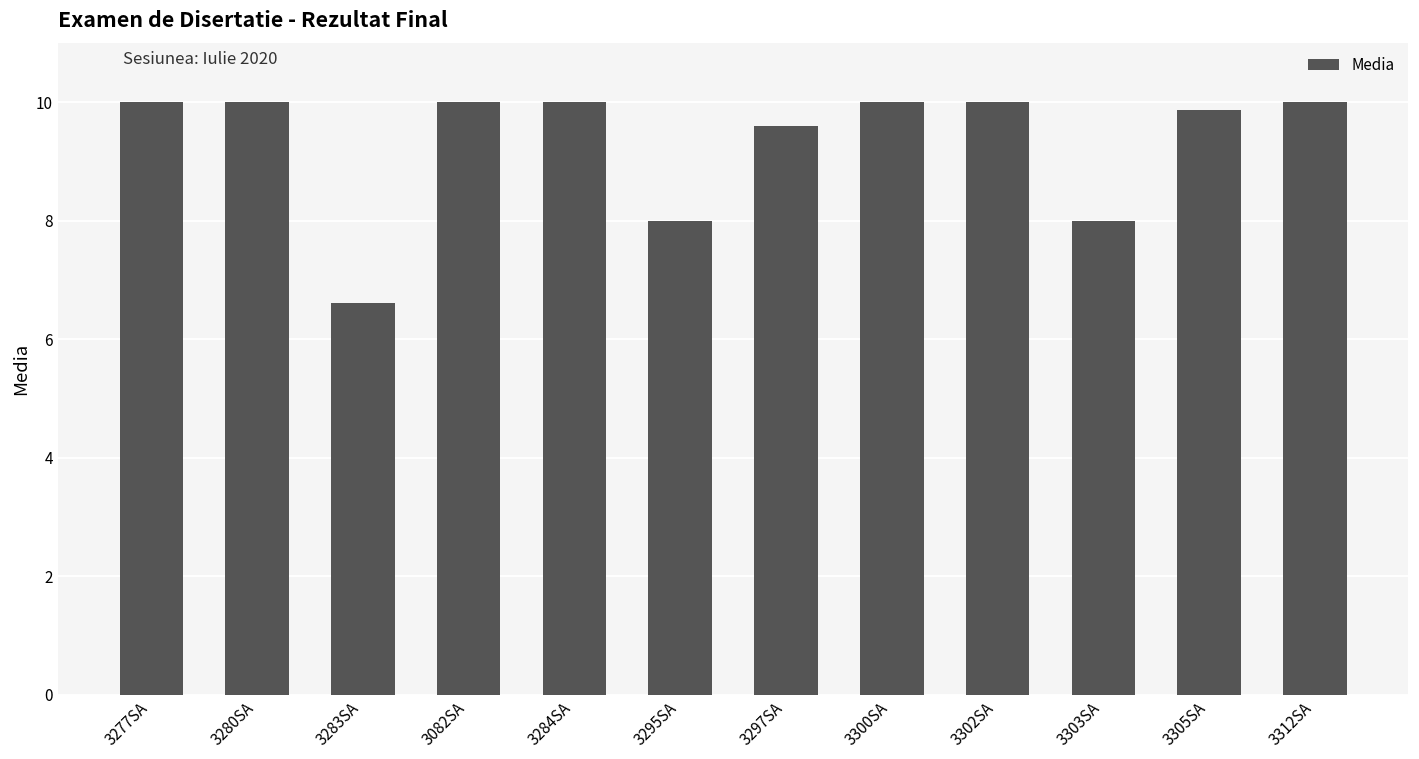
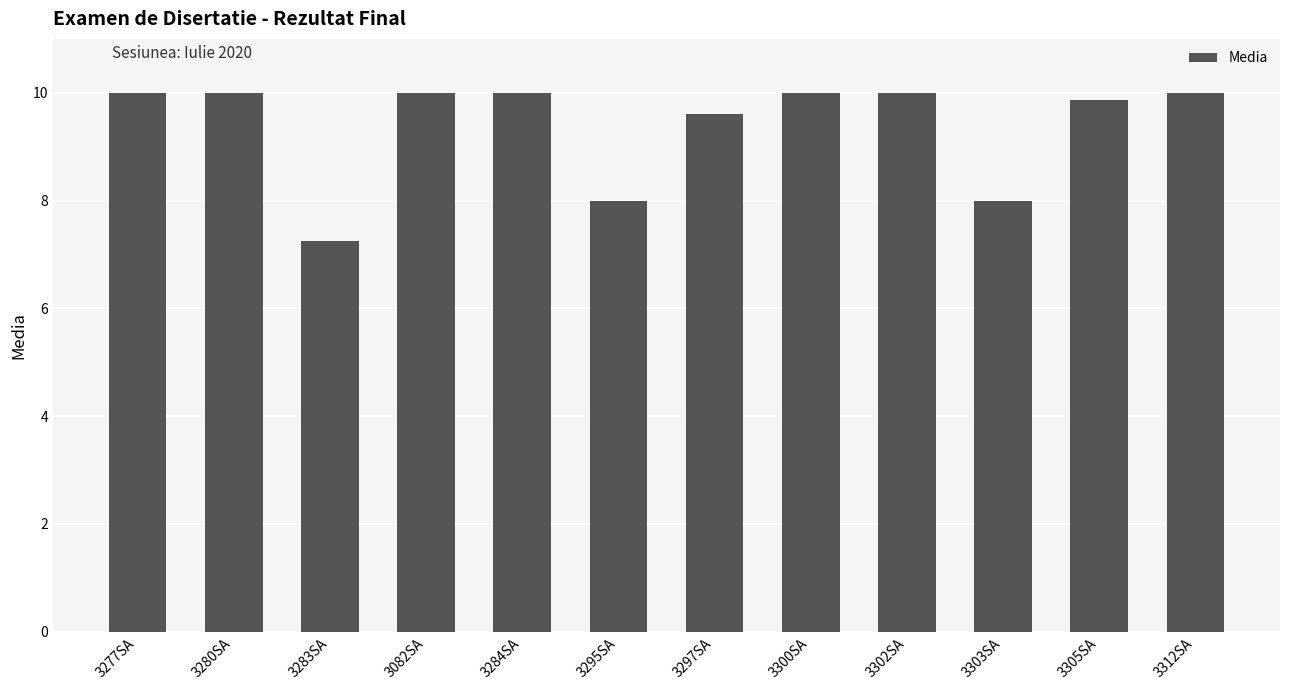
3283SA: 6.6 -> 7.3
